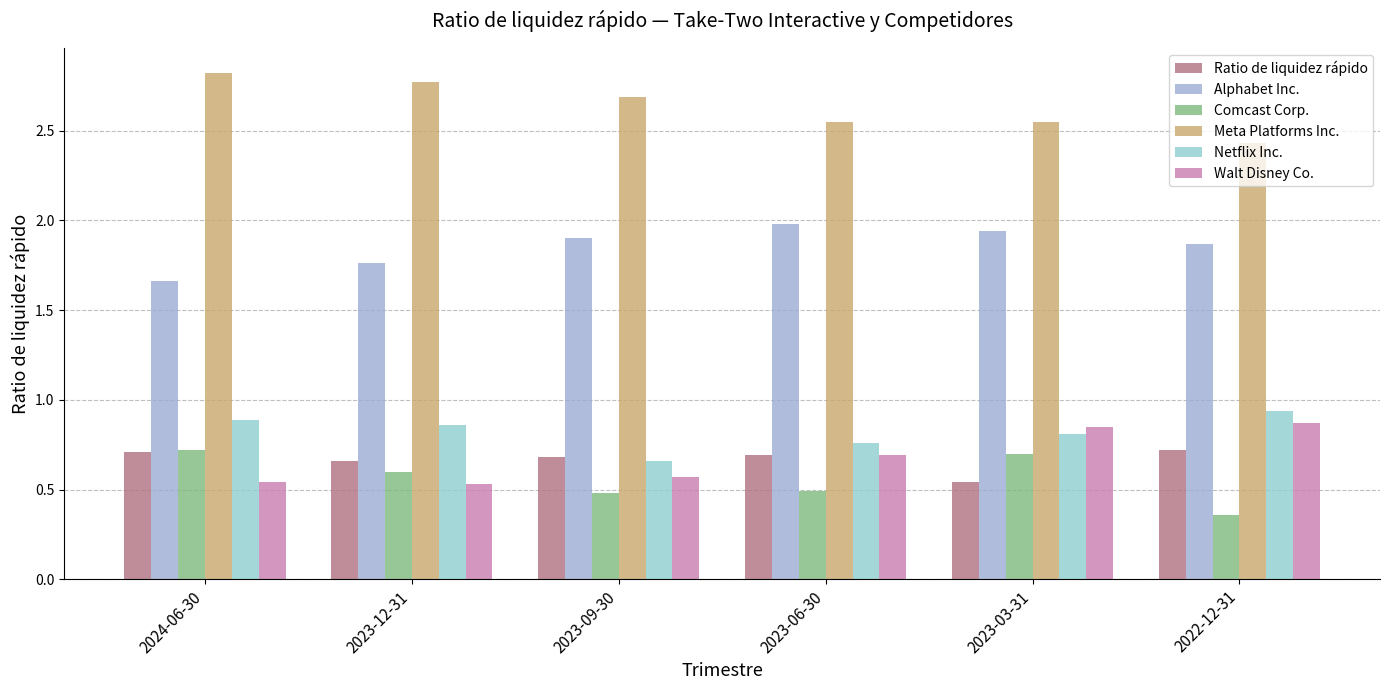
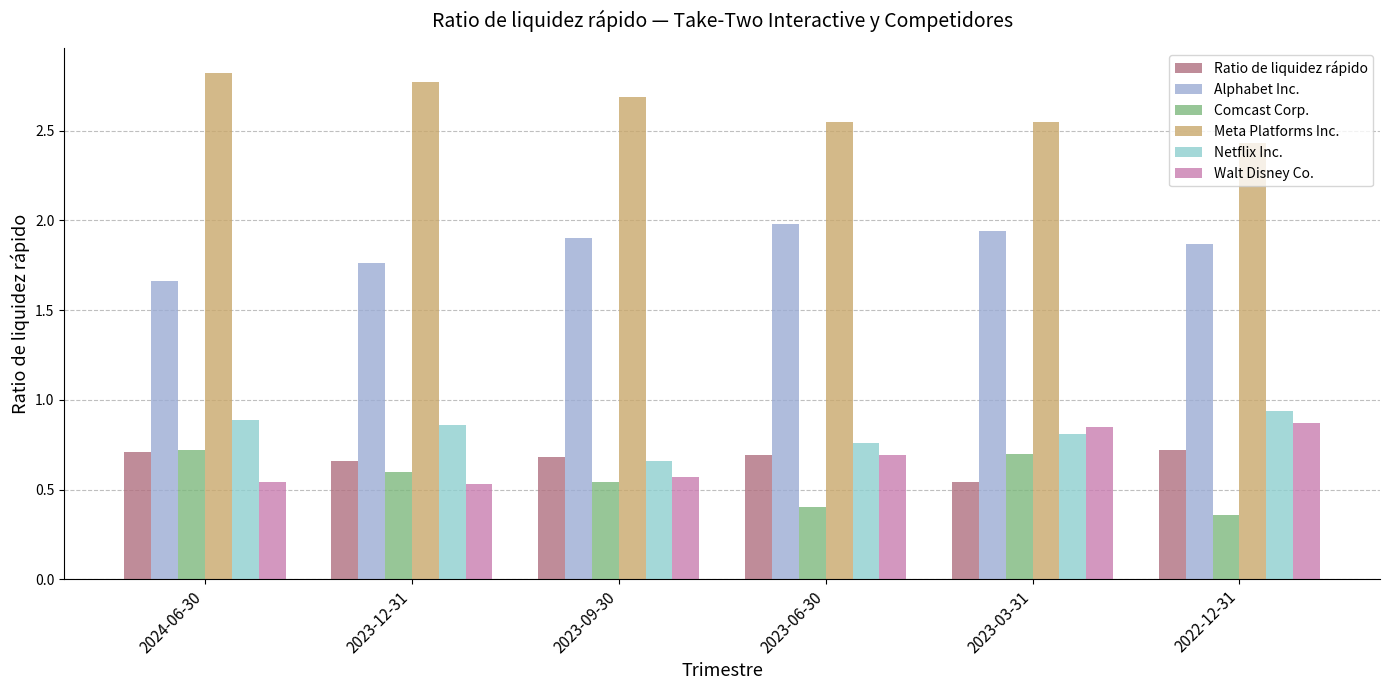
Comcast Corp., 2023-09-30: 0.48 -> 0.54
Comcast Corp., 2023-06-30: 0.49 -> 0.40
